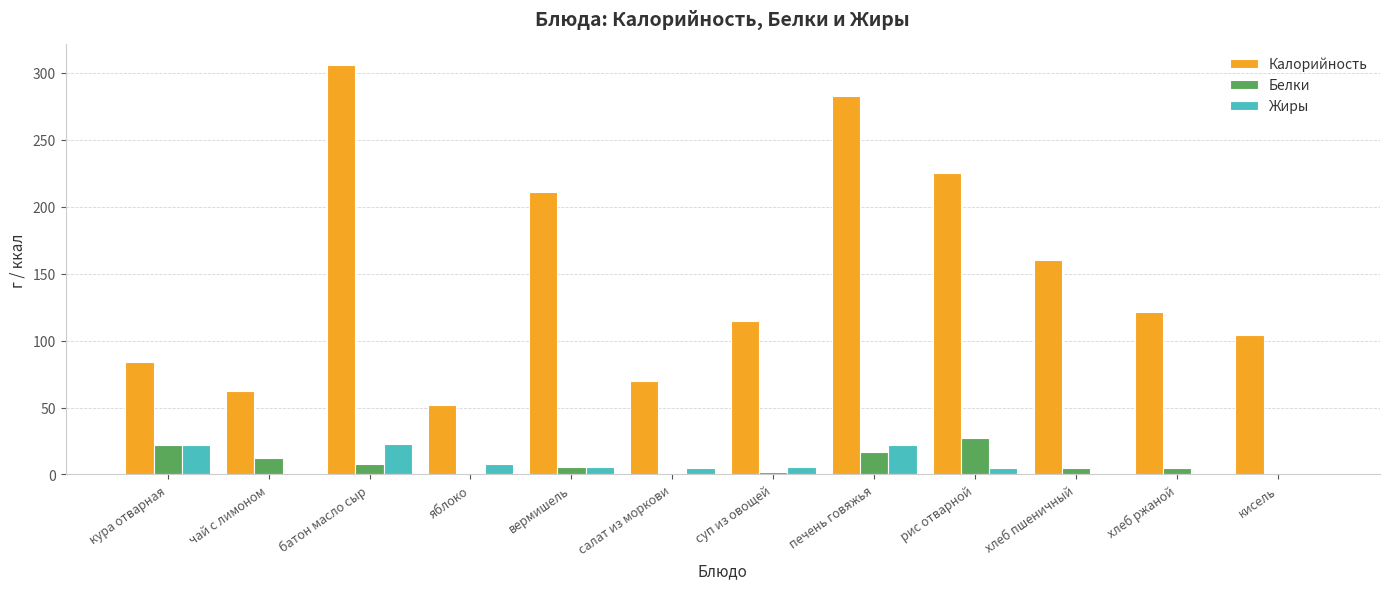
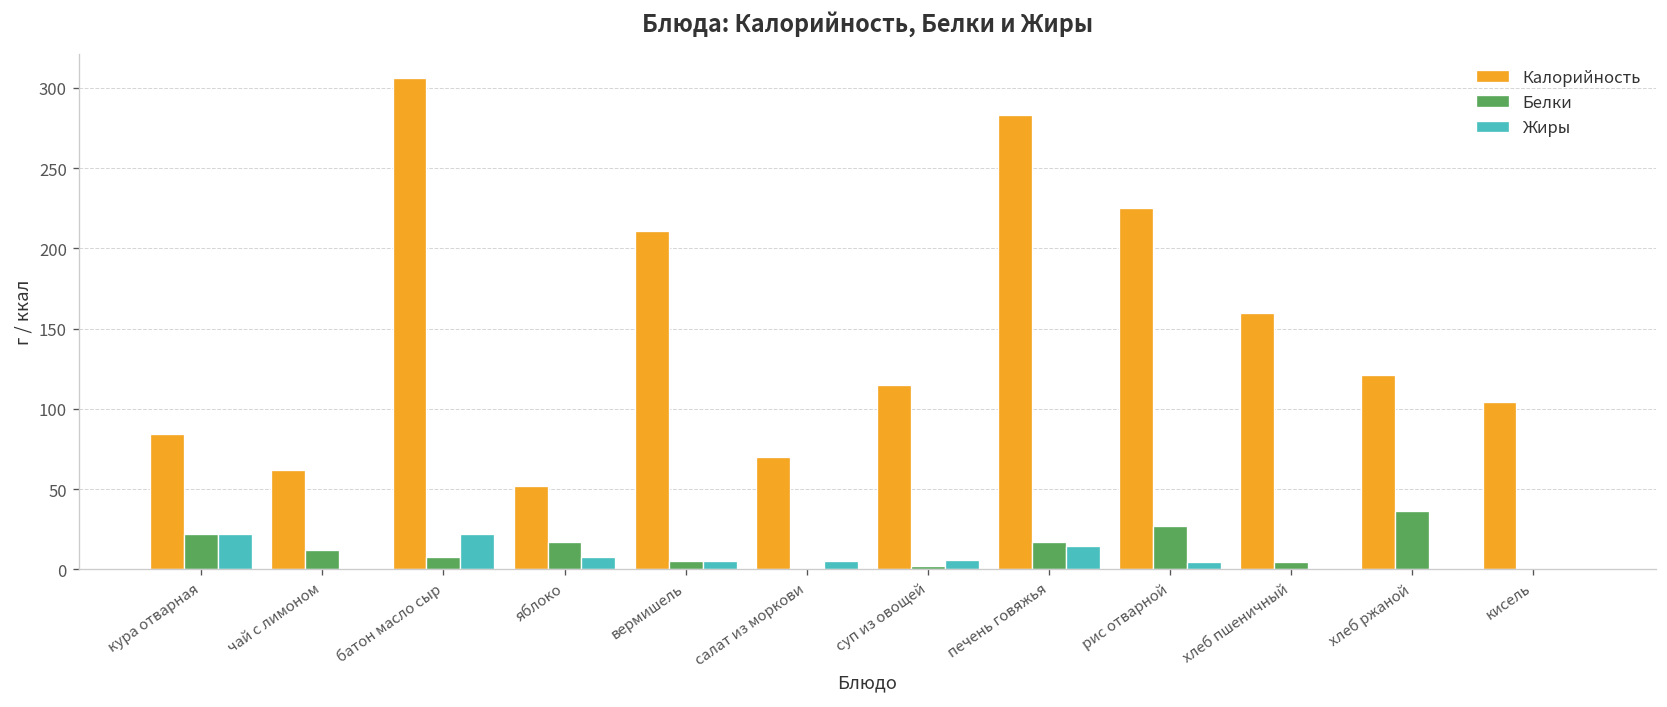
Белки, яблоко: 0 -> 17
Жиры, печень говяжья: 22 -> 15
Белки, хлеб ржаной: 5 -> 36
